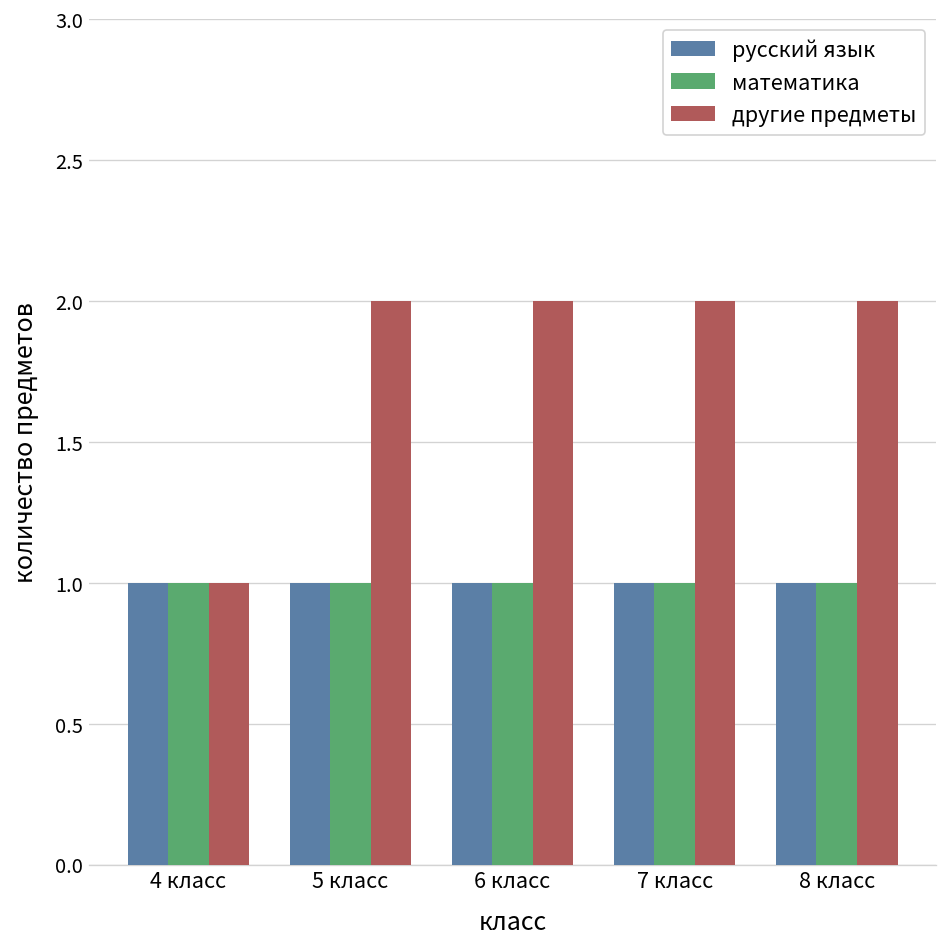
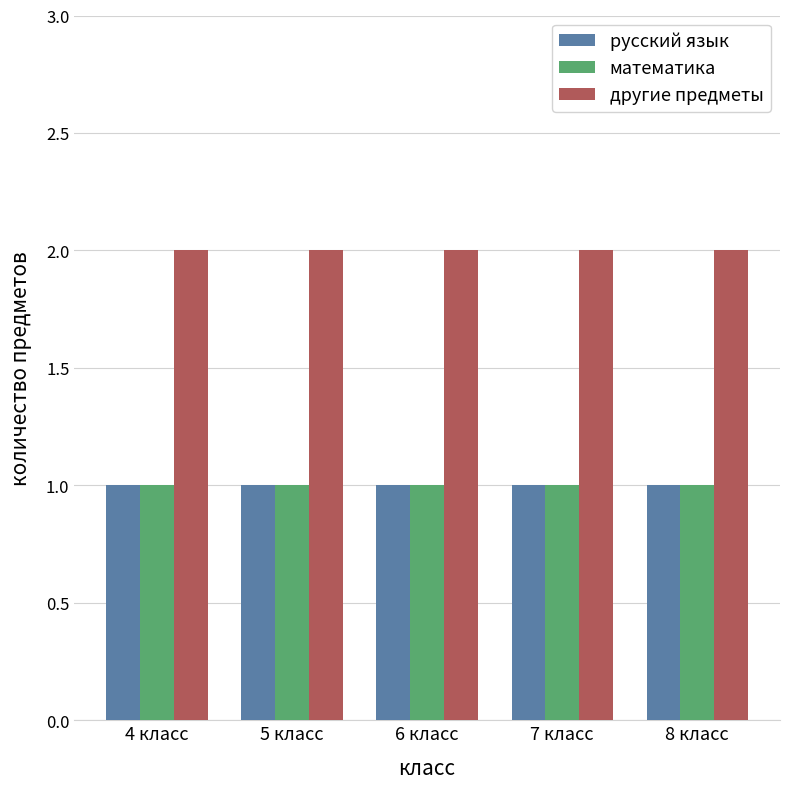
другие предметы, 4 класс: 1 -> 2
